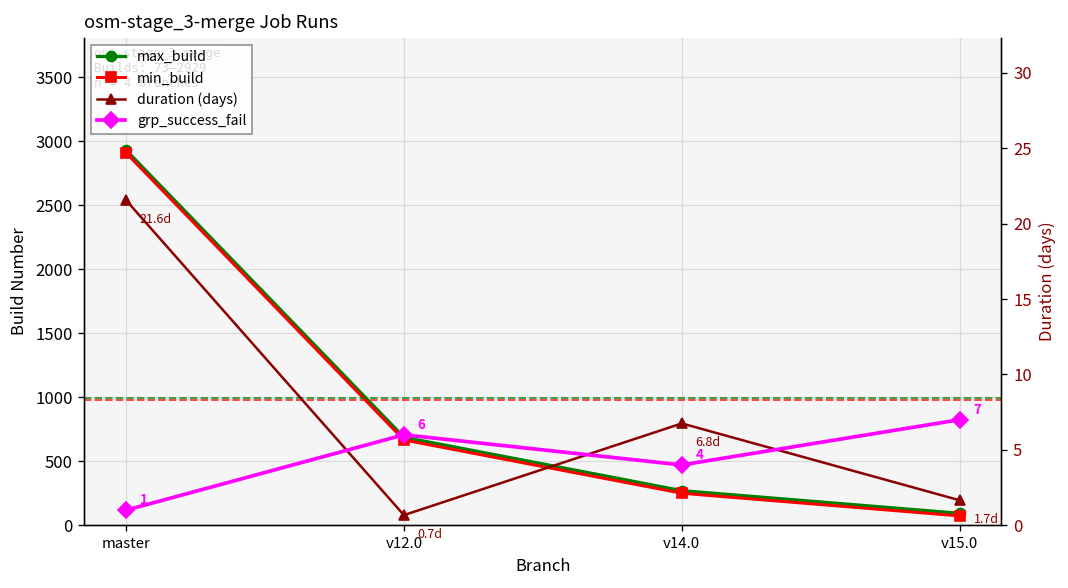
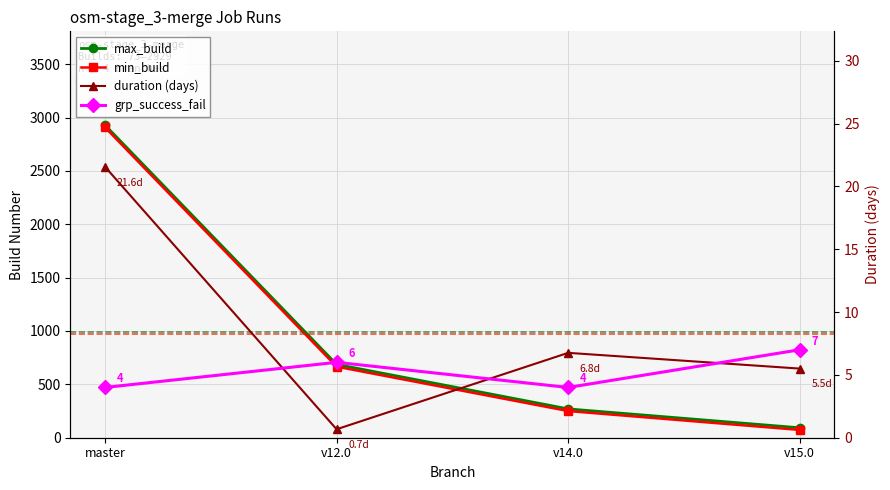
grp_success_fail, master: 1 -> 4
duration (days), v15.0: 1.7d -> 5.5d
